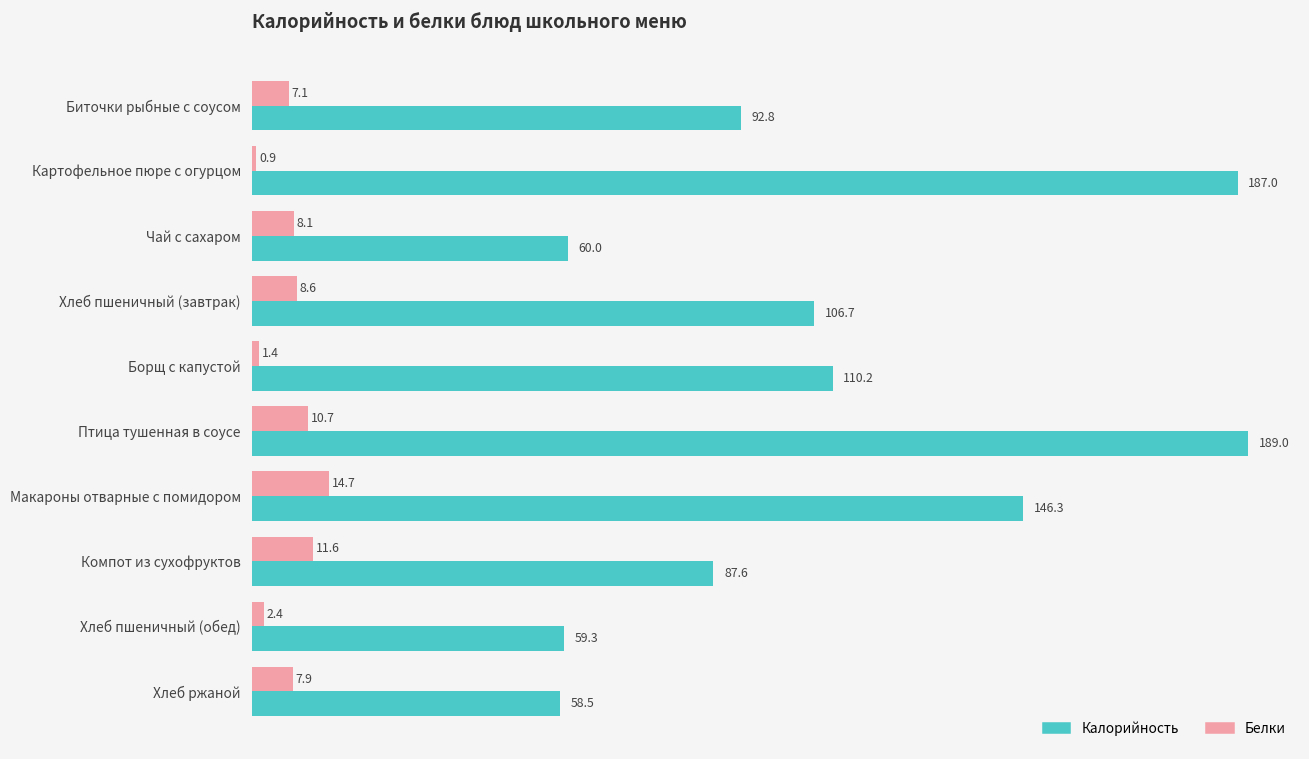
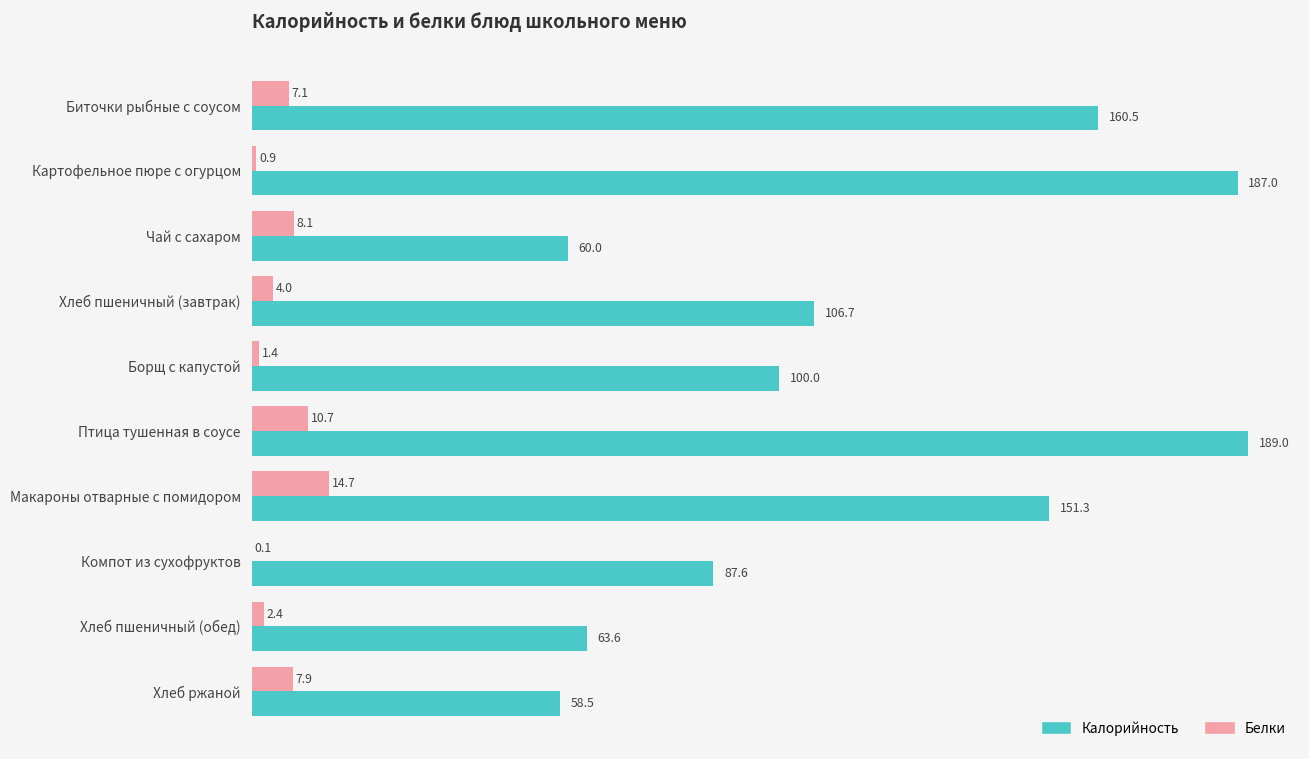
Калорийность, Биточки рыбные с соусом: 92.8 -> 160.5
Белки, Хлеб пшеничный (завтрак): 8.6 -> 4.0
Калорийность, Борщ с капустой: 110.2 -> 100.0
Калорийность, Макароны отварные с помидором: 146.3 -> 151.3
Белки, Компот из сухофруктов: 11.6 -> 0.1
Калорийность, Хлеб пшеничный (обед): 59.3 -> 63.6
